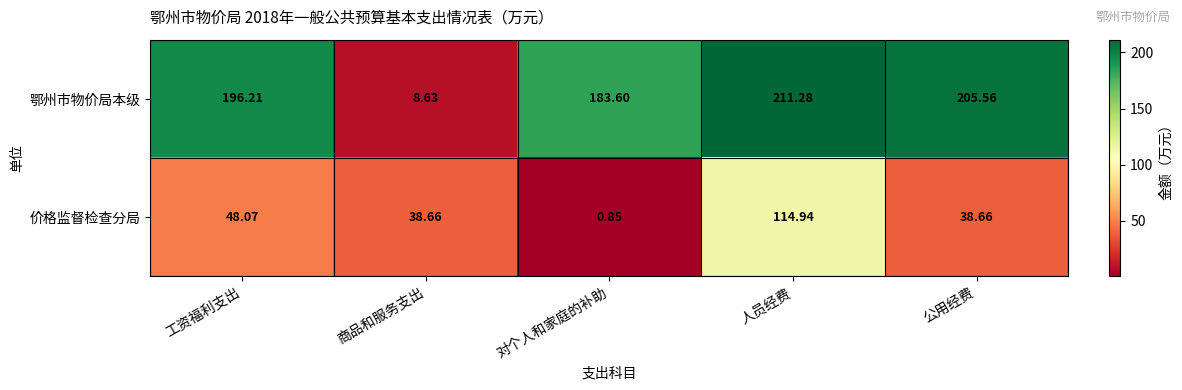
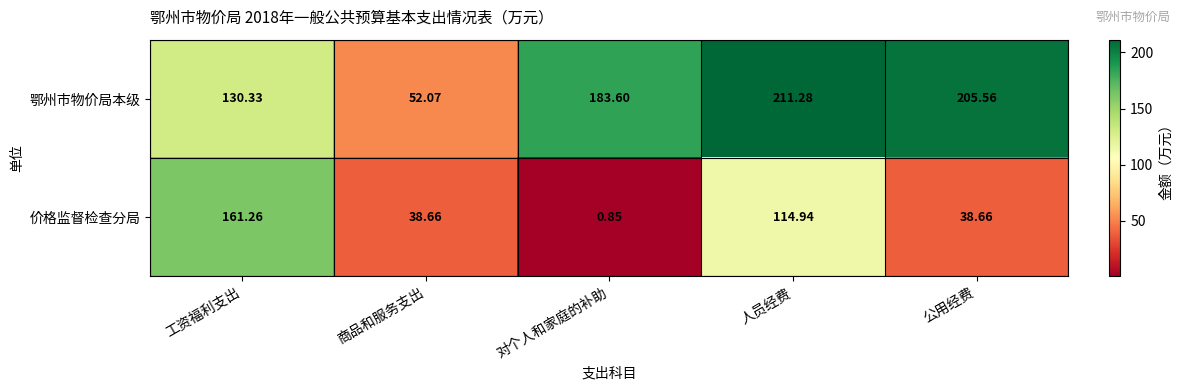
鄂州市物价局本级, 工资福利支出: 196.21 -> 130.33
鄂州市物价局本级, 商品和服务支出: 8.63 -> 52.07
价格监督检查分局, 工资福利支出: 48.07 -> 161.26
